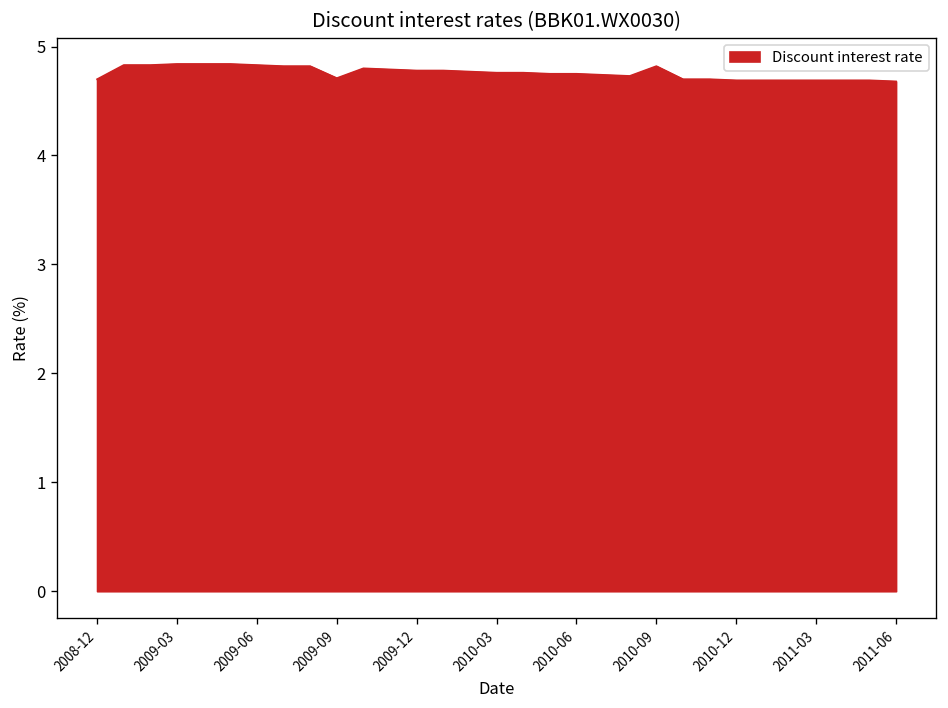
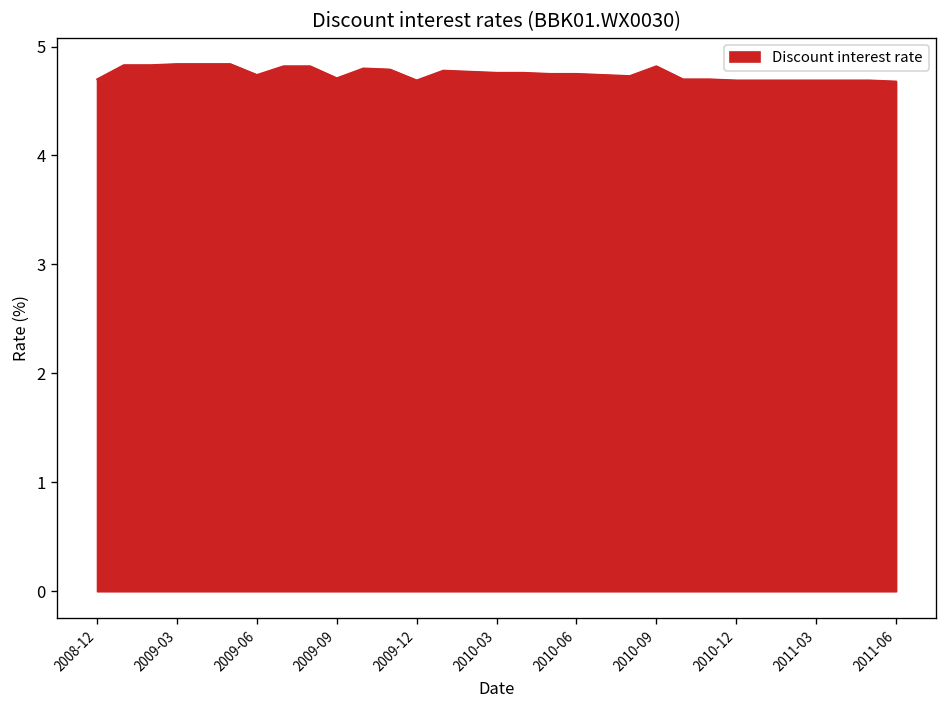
2009-06: 4.8 -> 4.7
2009-12: 4.8 -> 4.7
